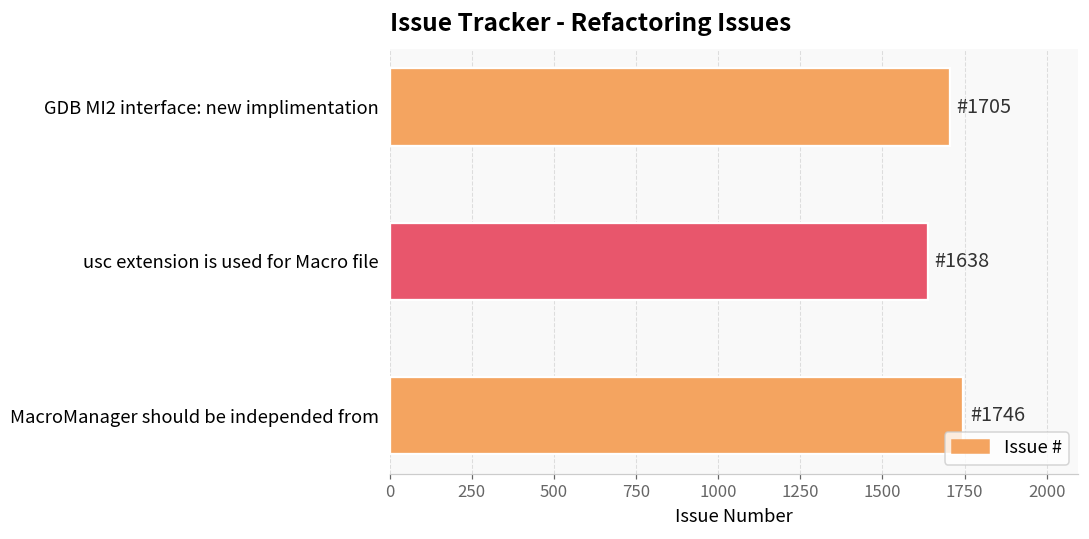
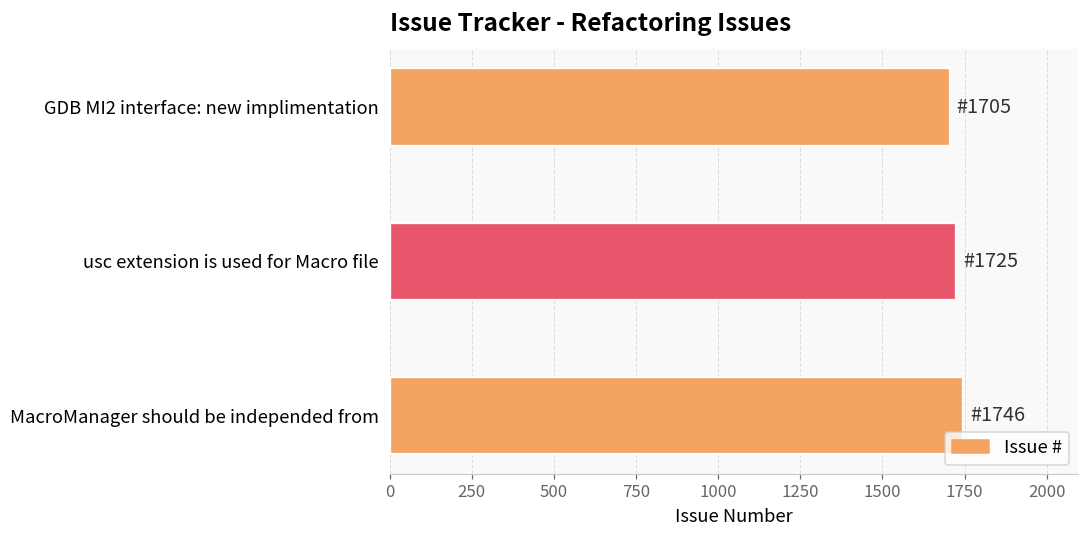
usc extension is used for Macro file: 1638 -> 1725
